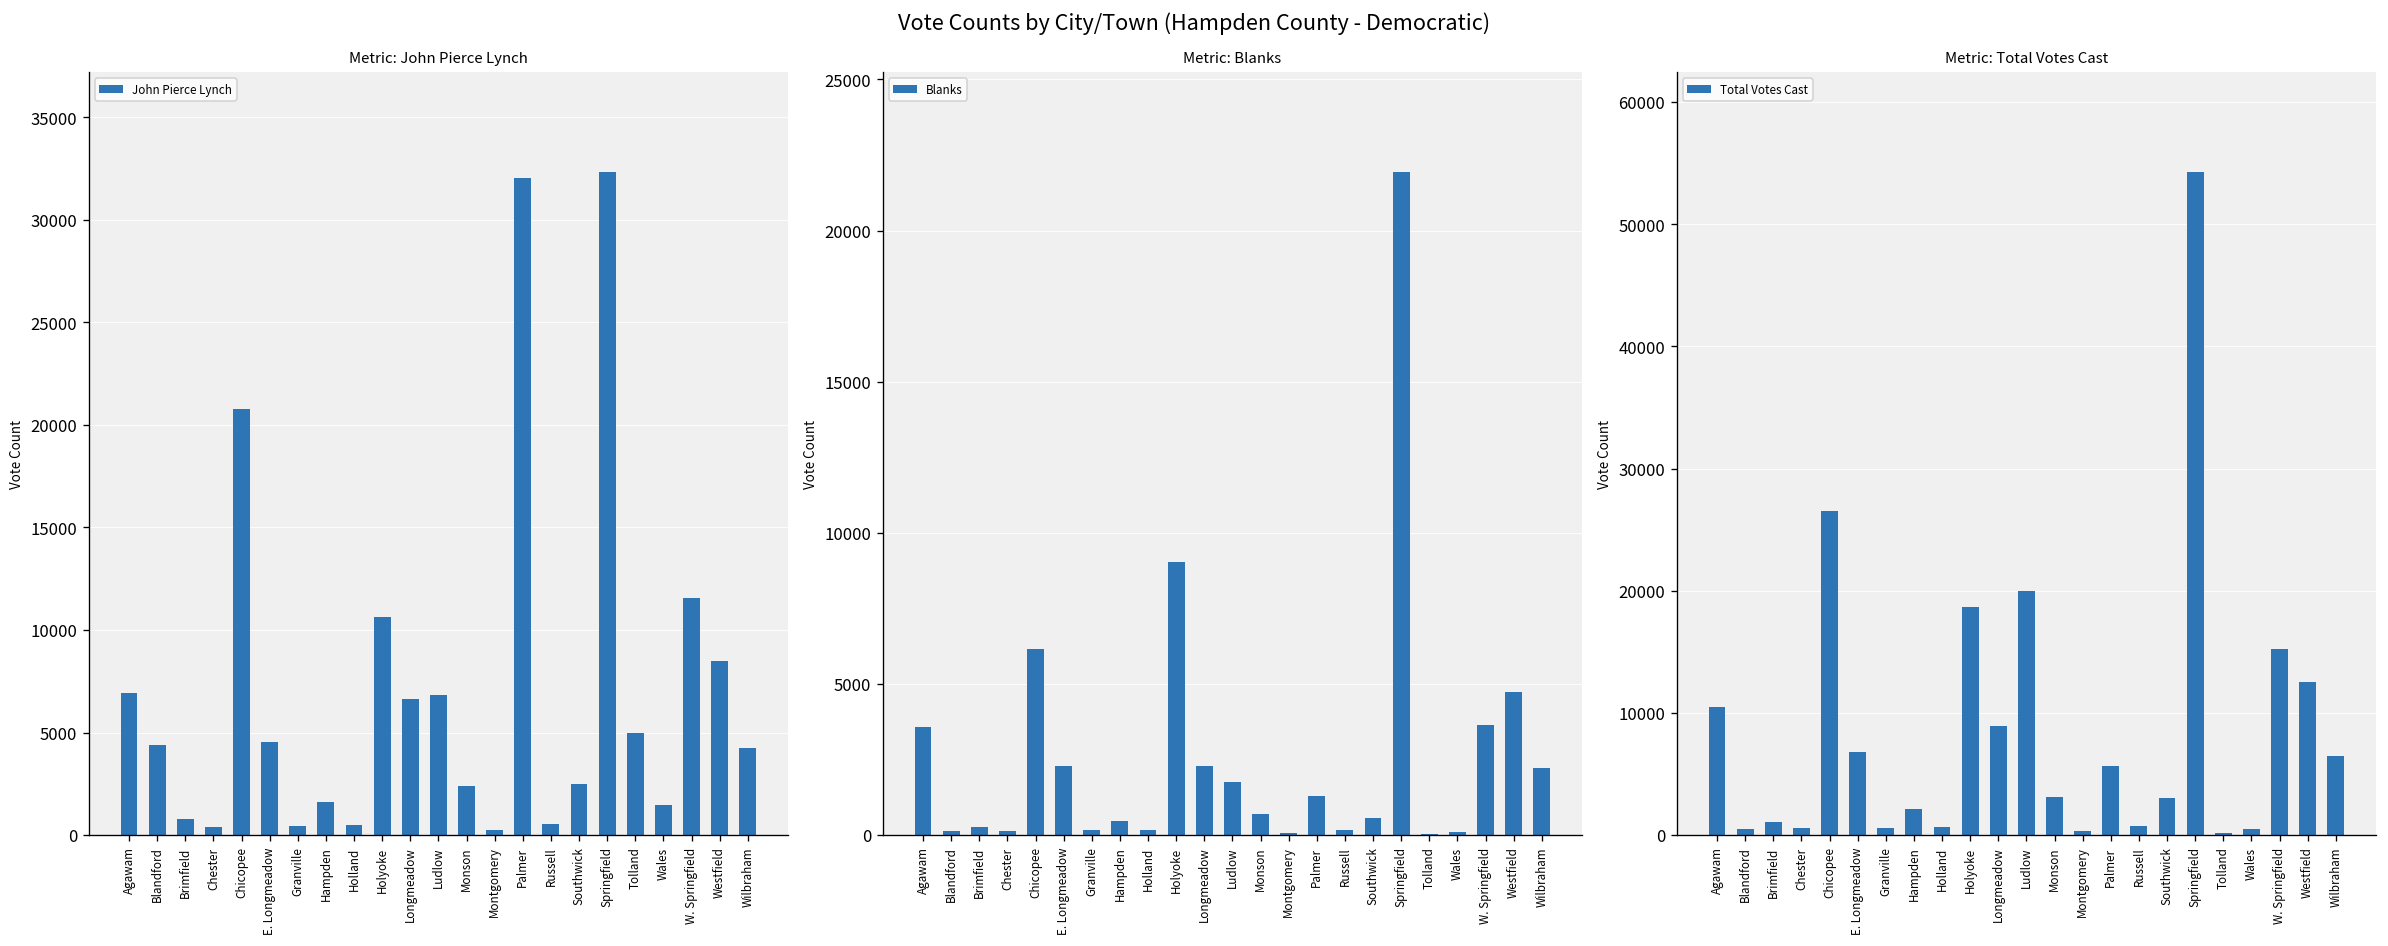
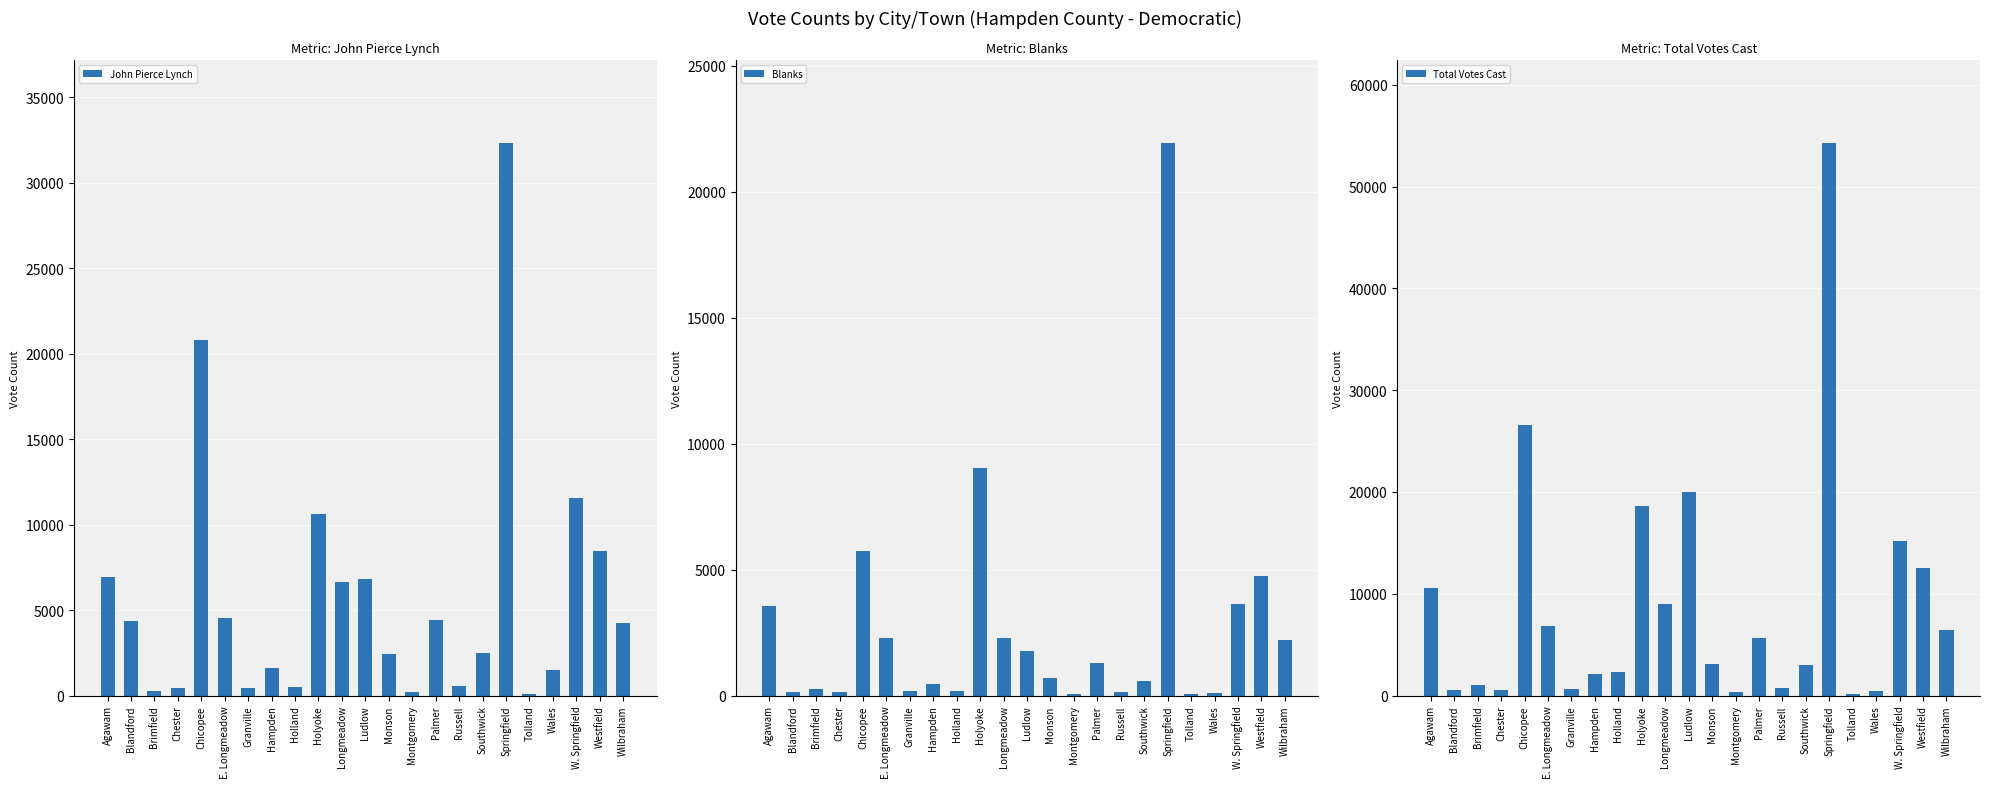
Metric: John Pierce Lynch, Brimfield: 800 -> 300
Metric: John Pierce Lynch, Palmer: 32100 -> 4400
Metric: John Pierce Lynch, Tolland: 5000 -> 100
Metric: Blanks, Chicopee: 6100 -> 5800
Metric: Total Votes Cast, Holland: 700 -> 2300
